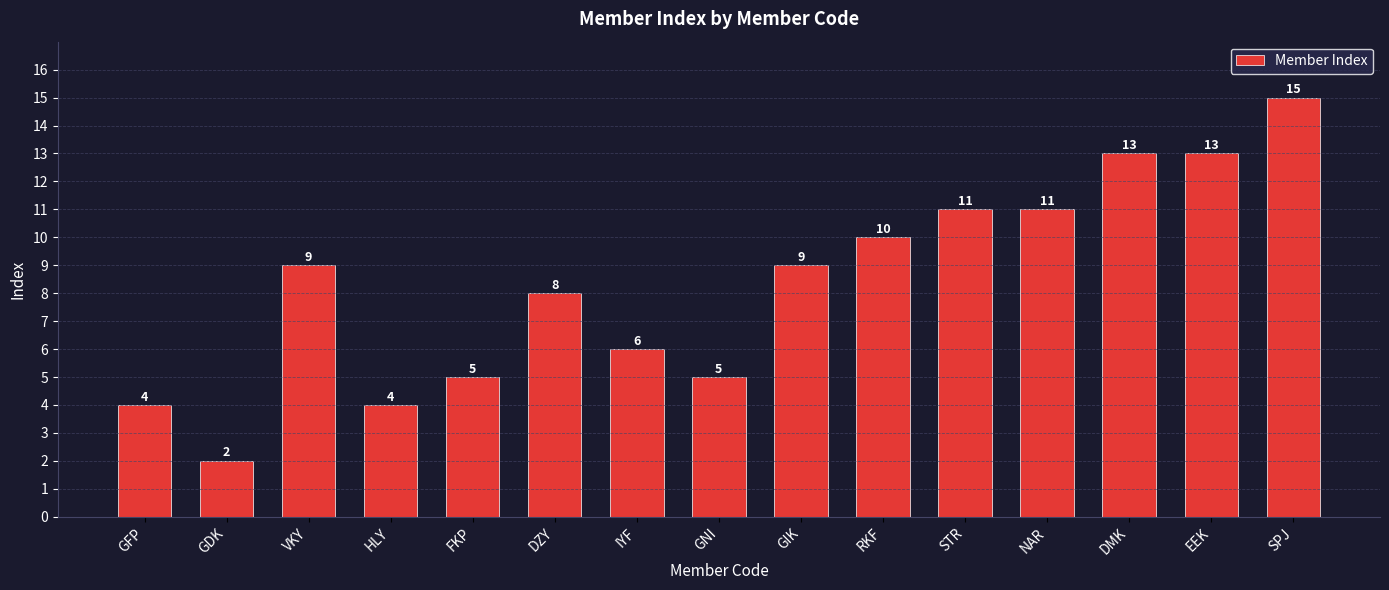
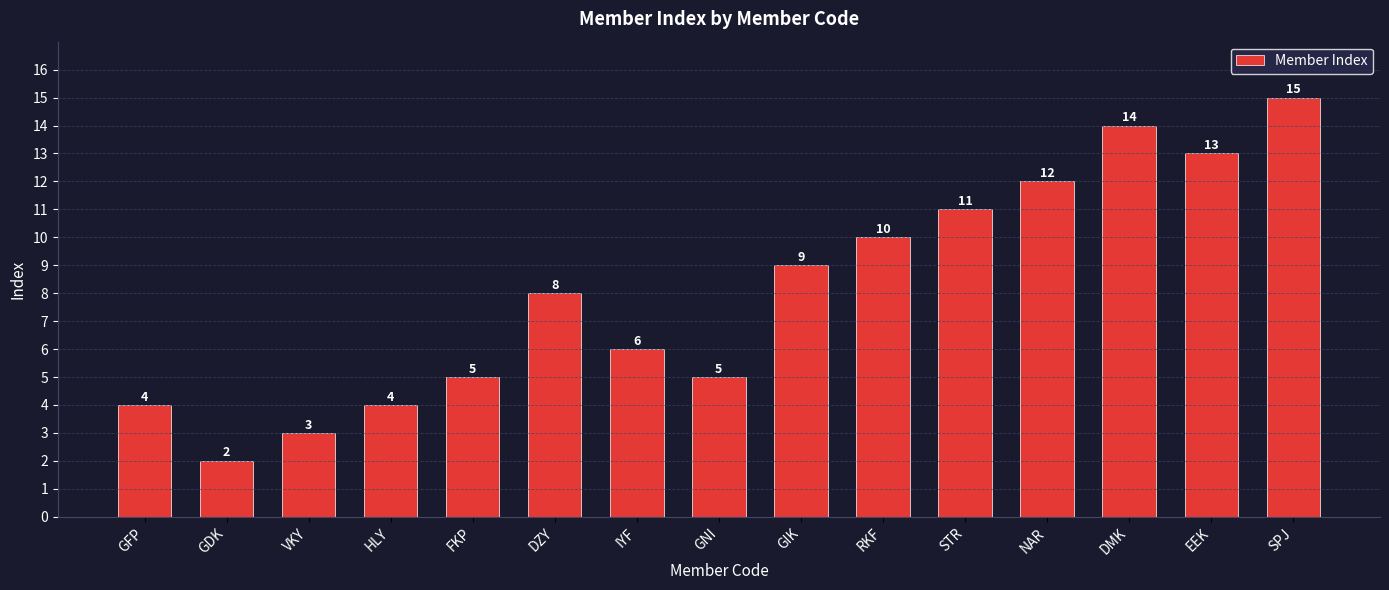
VKY: 9 -> 3
NAR: 11 -> 12
DMK: 13 -> 14
